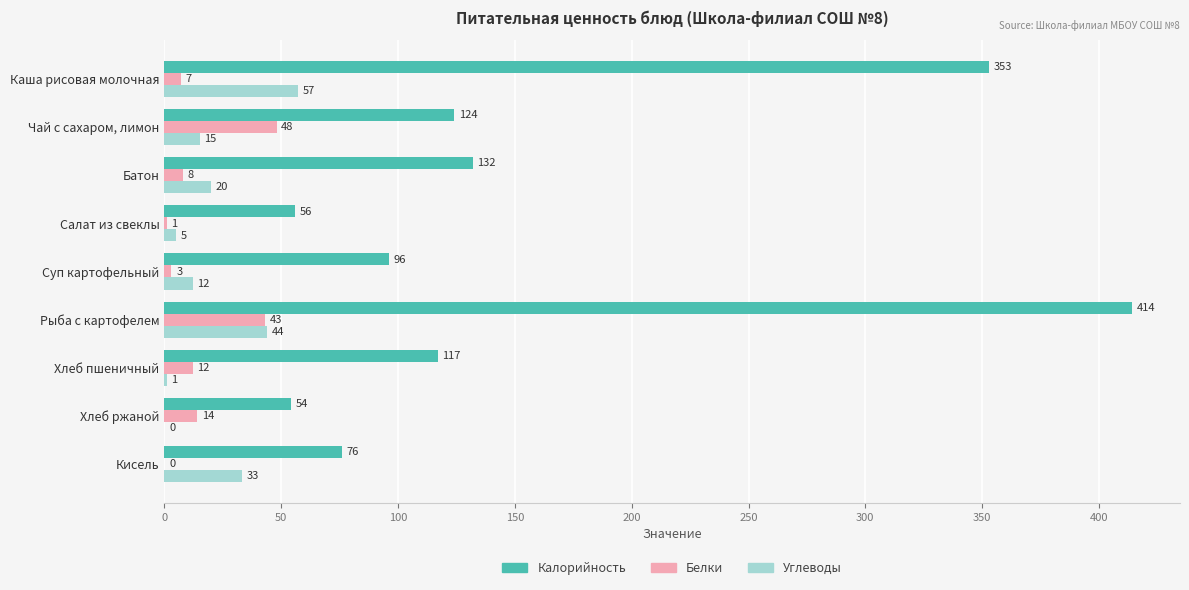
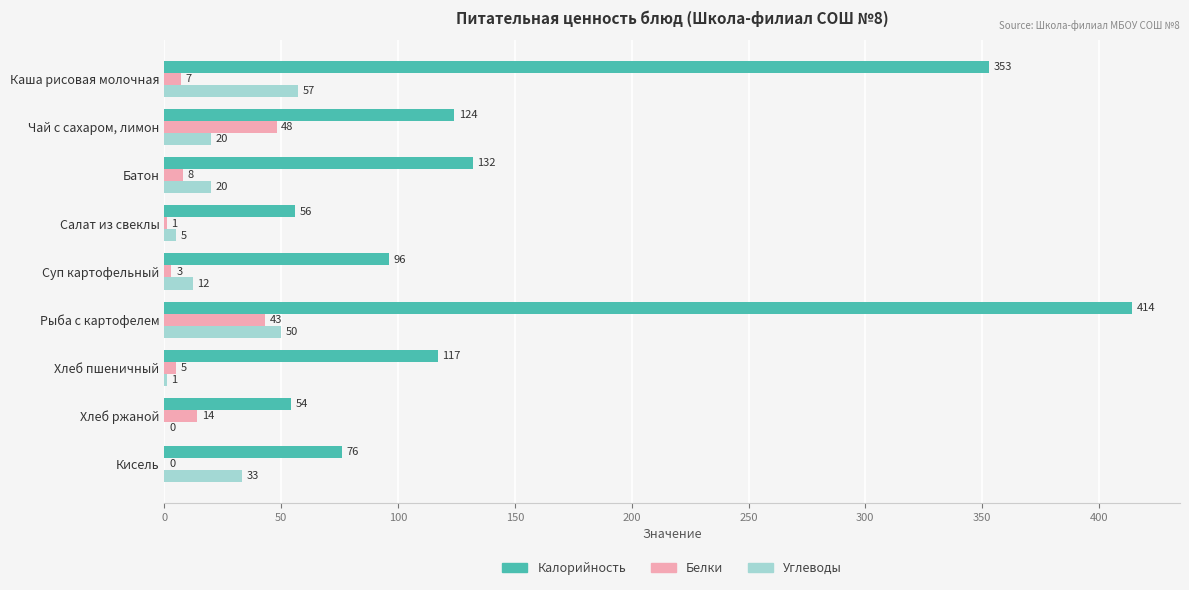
Углеводы, Чай с сахаром, лимон: 15 -> 20
Углеводы, Рыба с картофелем: 44 -> 50
Белки, Хлеб пшеничный: 12 -> 5
